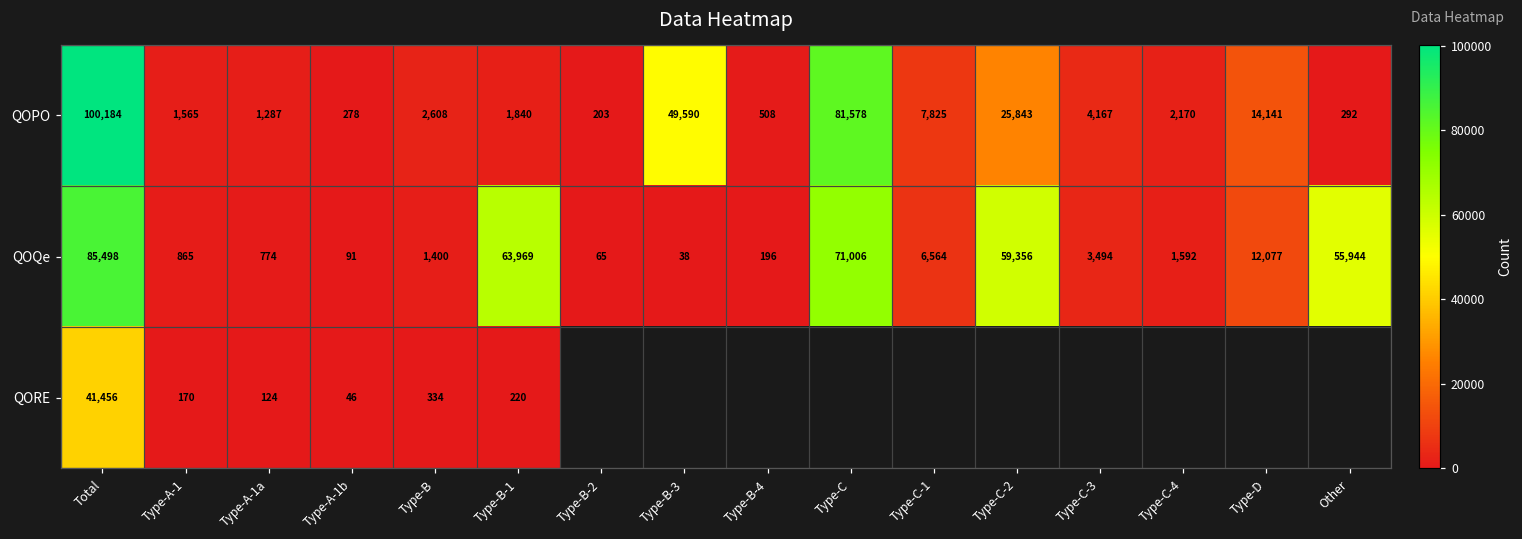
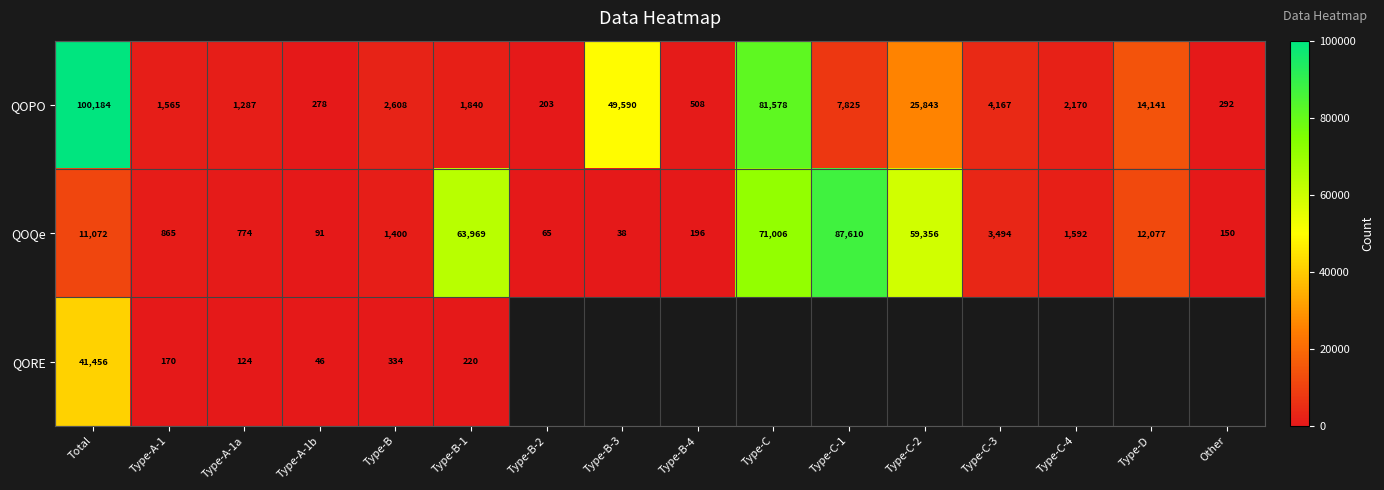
QOQe, Total: 85,498 -> 11,072
QOQe, Type-C-1: 6,564 -> 87,610
QOQe, Other: 55,944 -> 150
